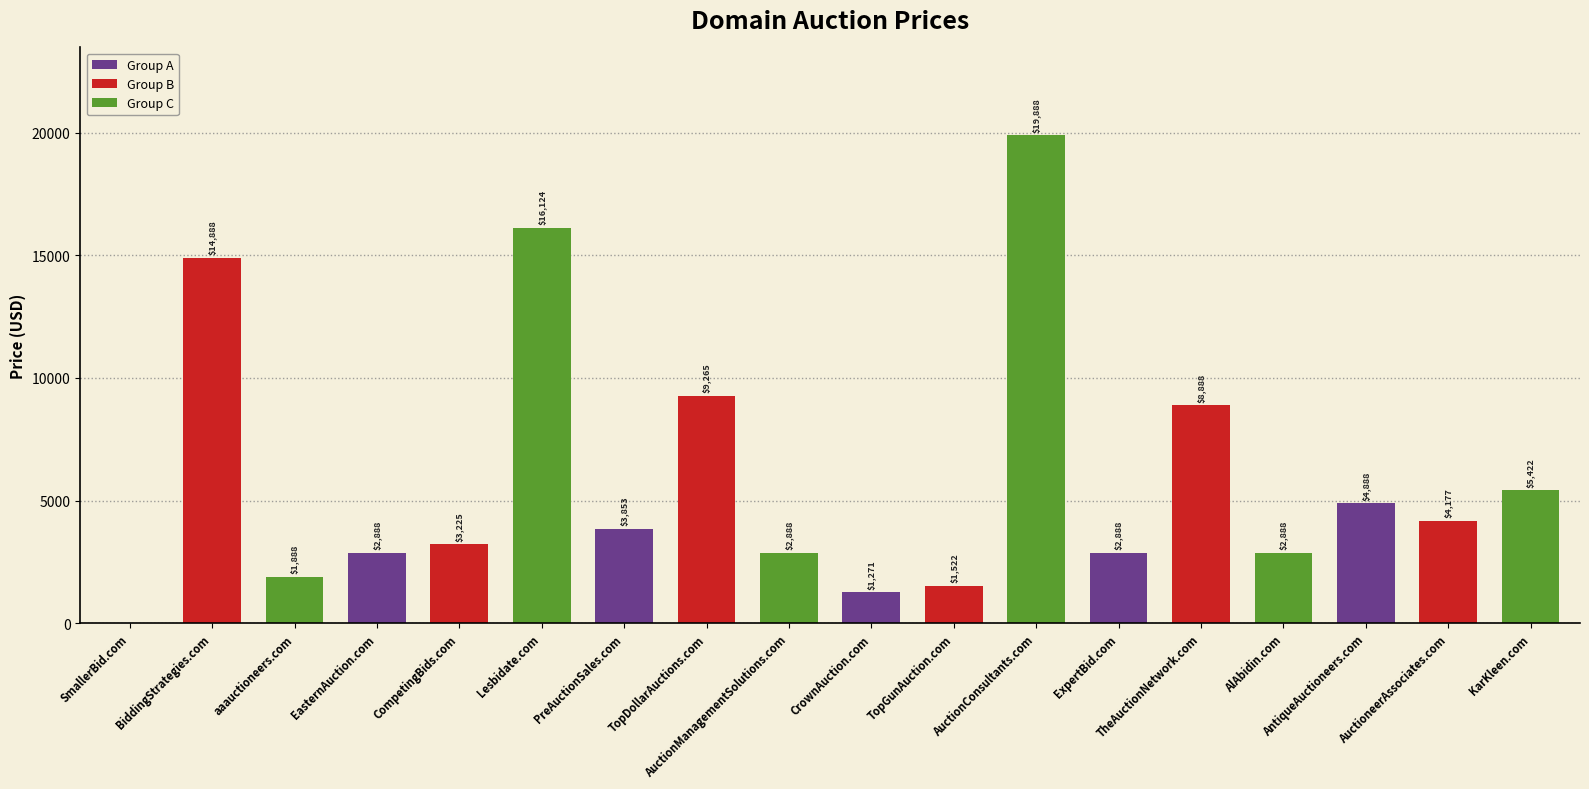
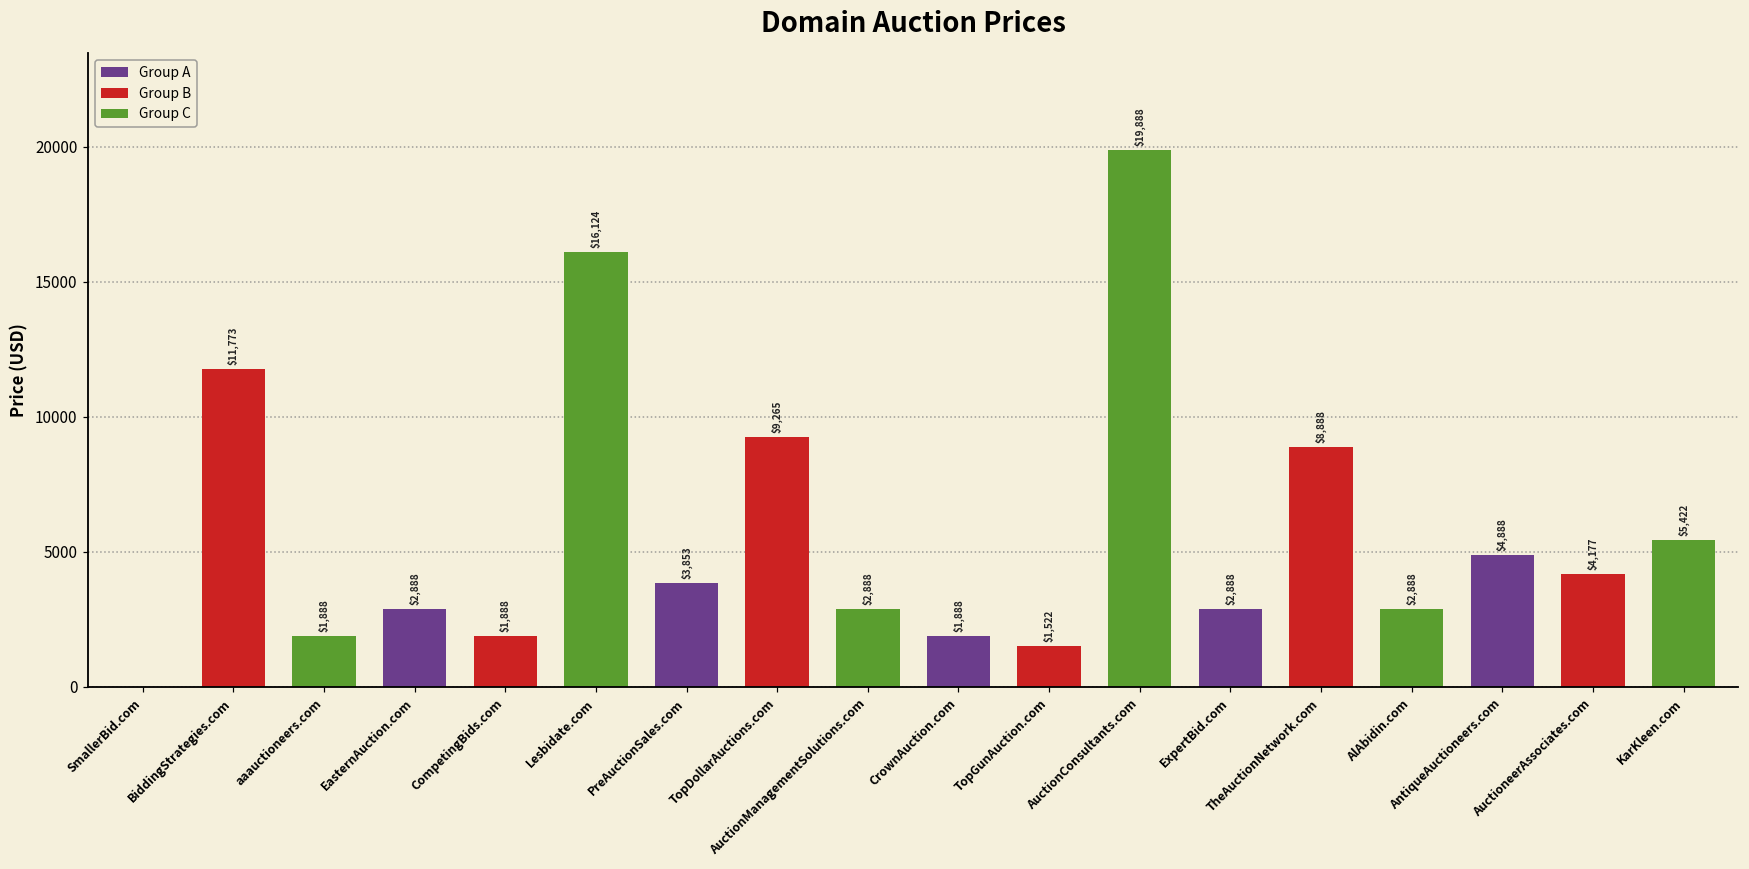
BiddingStrategies.com: $14,888 -> $11,773
CompetingBids.com: $3,225 -> $1,888
CrownAuction.com: $1,271 -> $1,888
